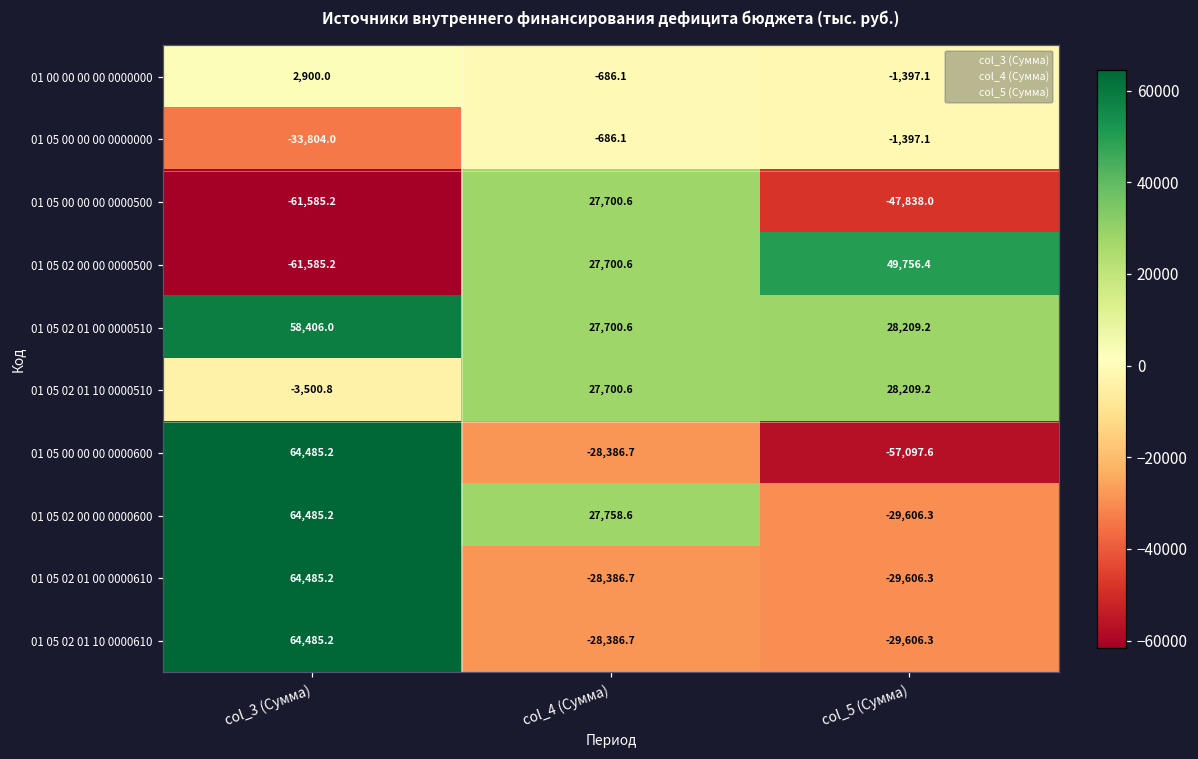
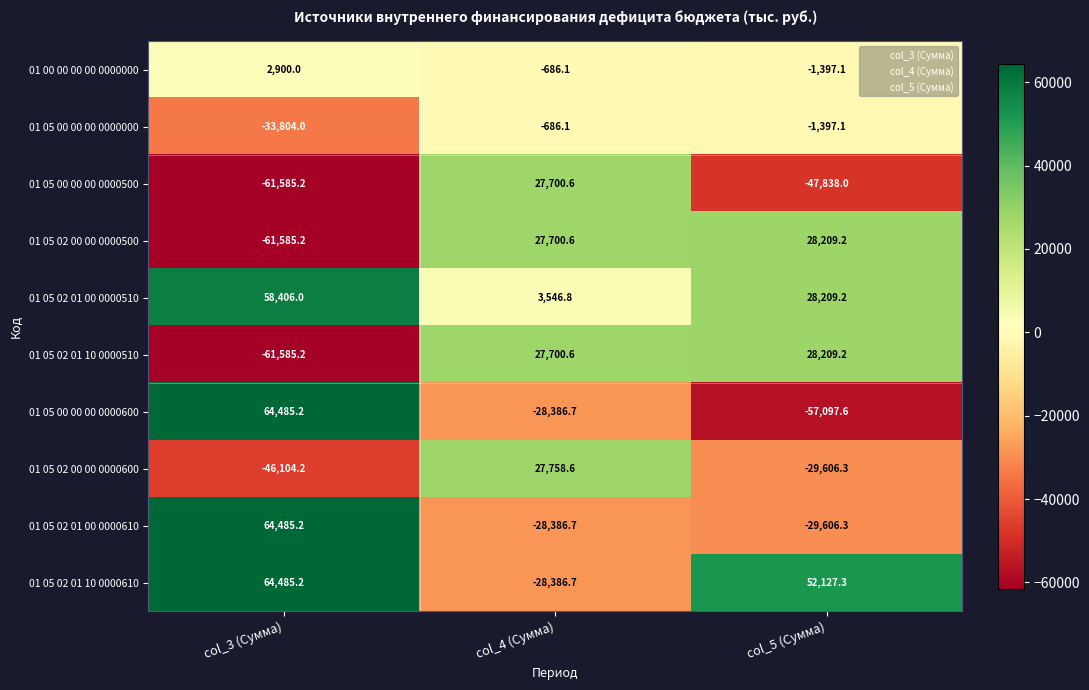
01 05 02 00 00 0000500, col_5 (Сумма): 49,756.4 -> 28,209.2
01 05 02 01 00 0000510, col_4 (Сумма): 27,700.6 -> 3,546.8
01 05 02 01 10 0000510, col_3 (Сумма): -3,500.8 -> -61,585.2
01 05 02 00 00 0000600, col_3 (Сумма): 64,485.2 -> -46,104.2
01 05 02 01 10 0000610, col_5 (Сумма): -29,606.3 -> 52,127.3
